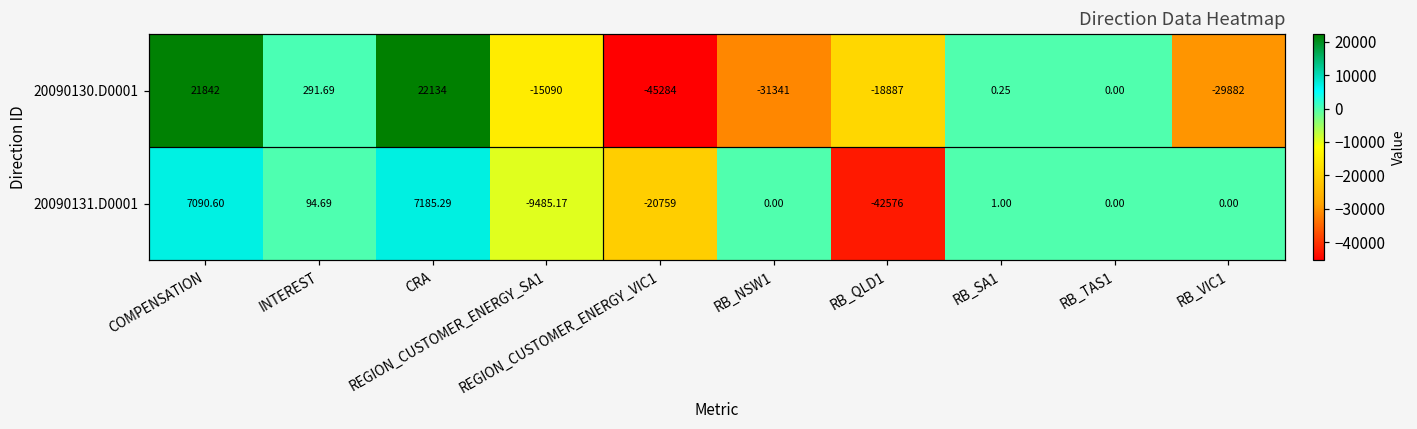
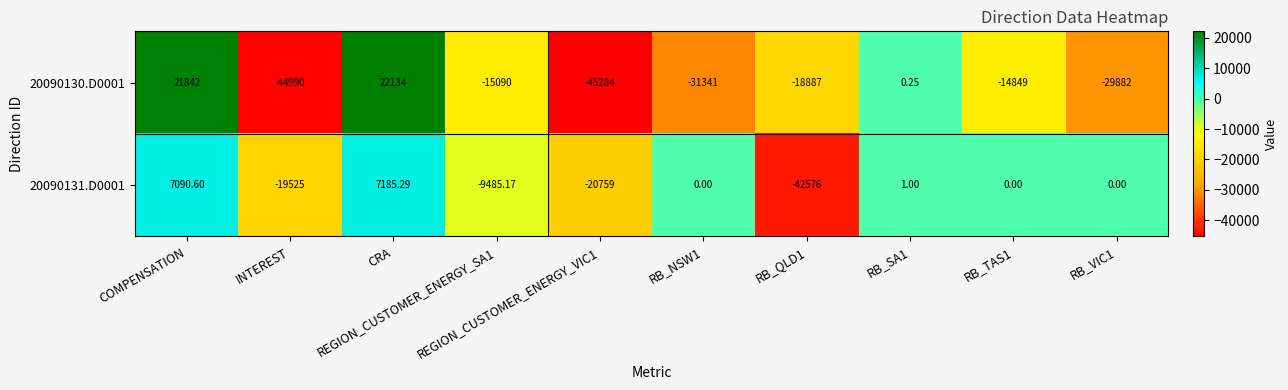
20090130.D0001, INTEREST: 291.69 -> -44990
20090130.D0001, RB_TAS1: 0.00 -> -14849
20090131.D0001, INTEREST: 94.69 -> -19525
